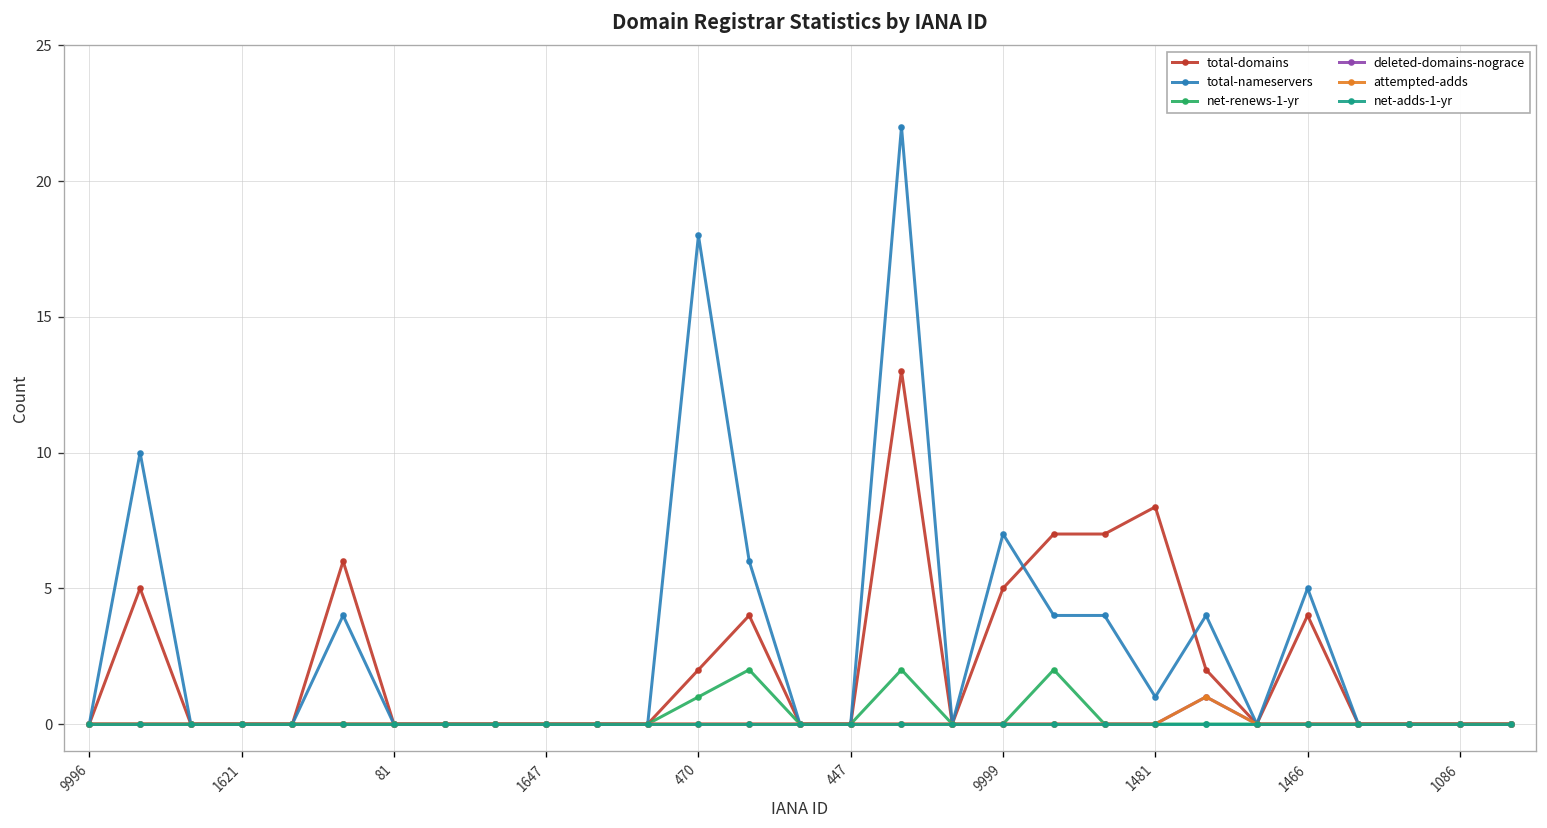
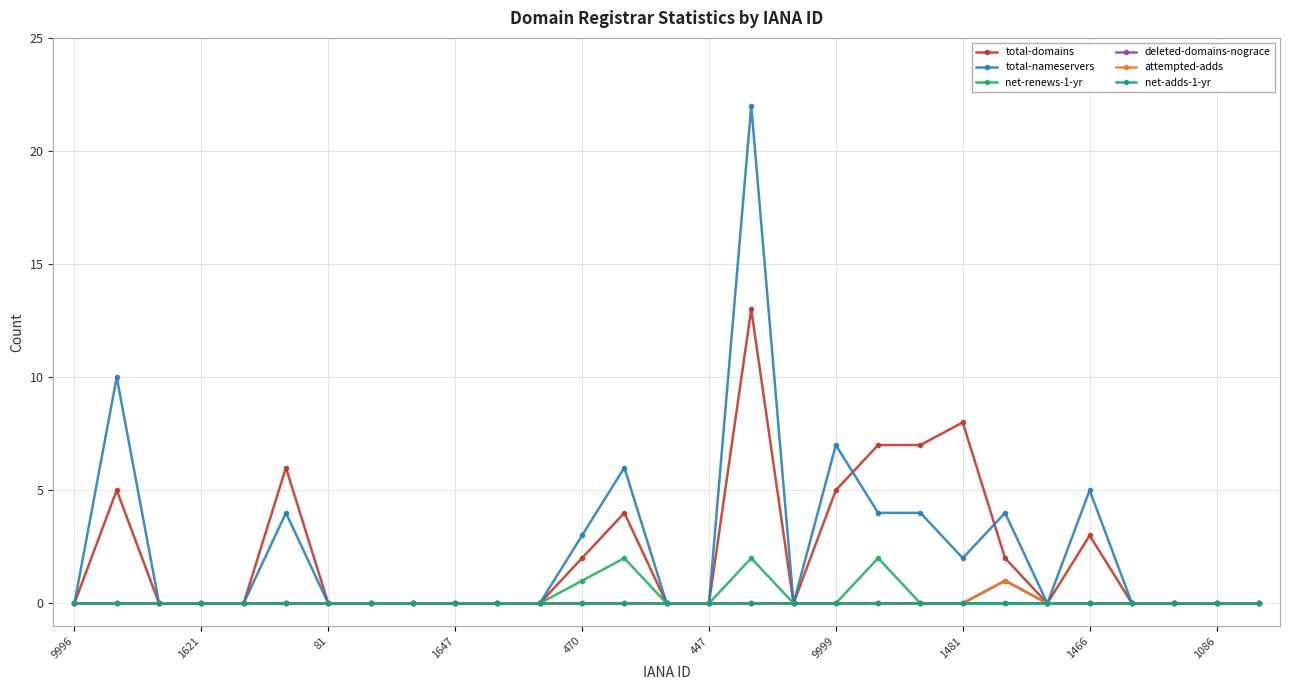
total-nameservers, 470: 18 -> 3
total-nameservers, 1481: 1 -> 2
total-domains, 1466: 4 -> 3
